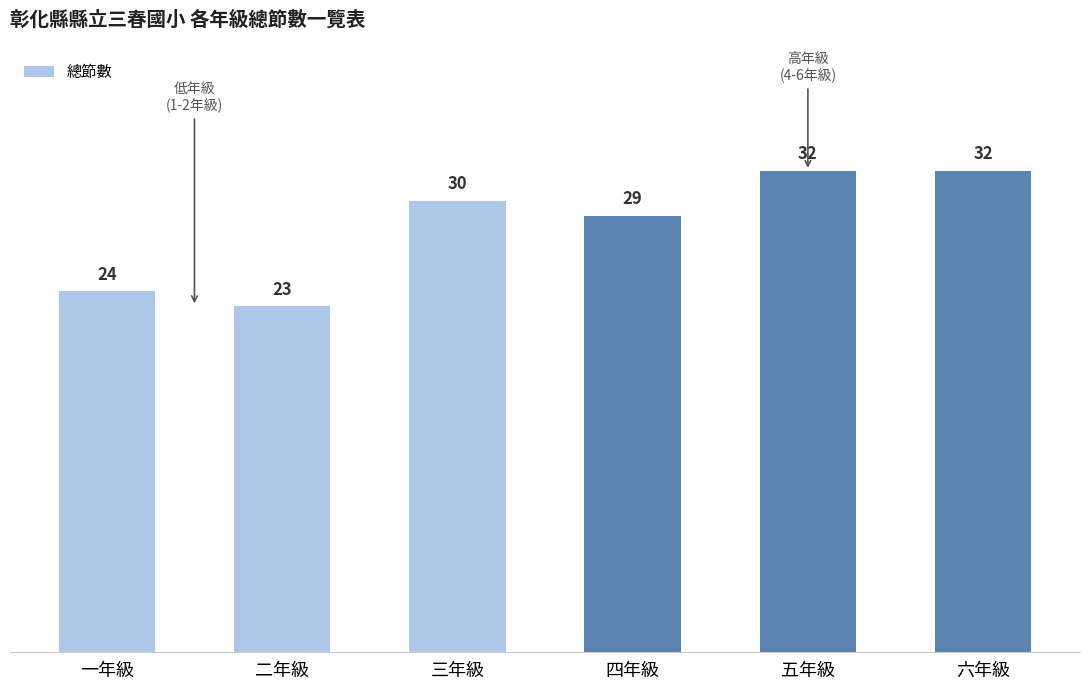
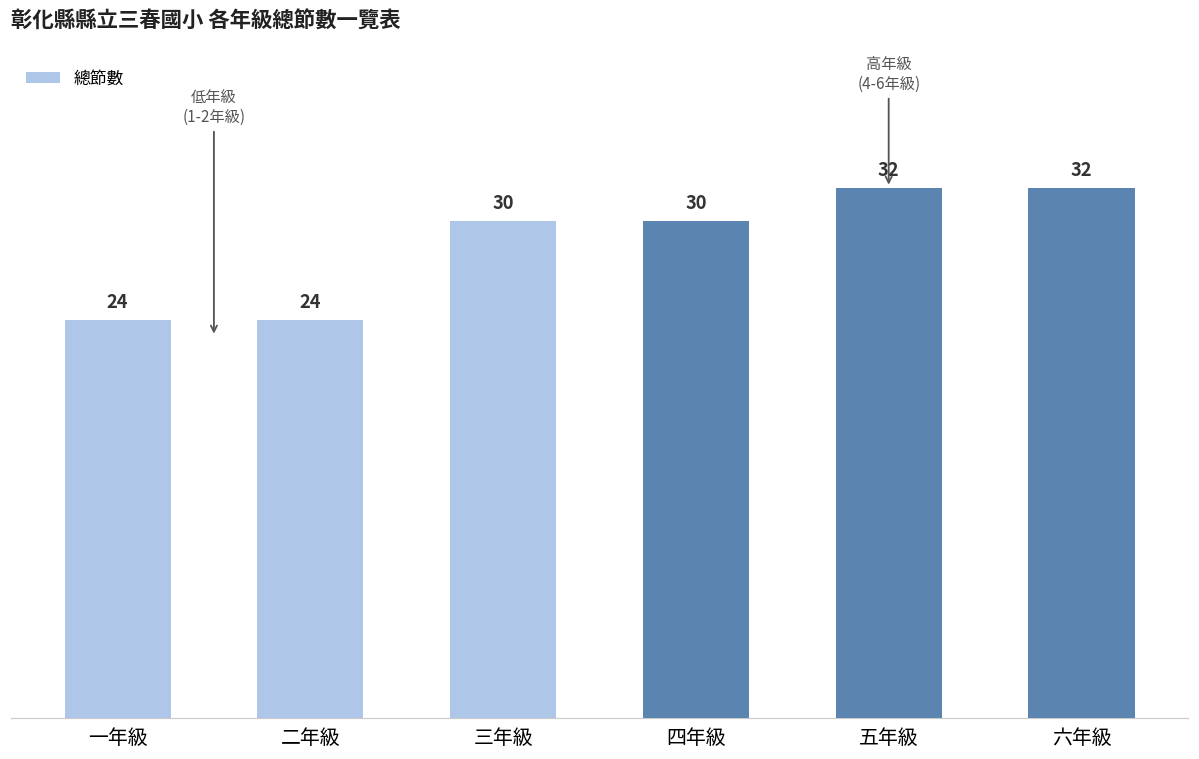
二年級: 23 -> 24
四年級: 29 -> 30
